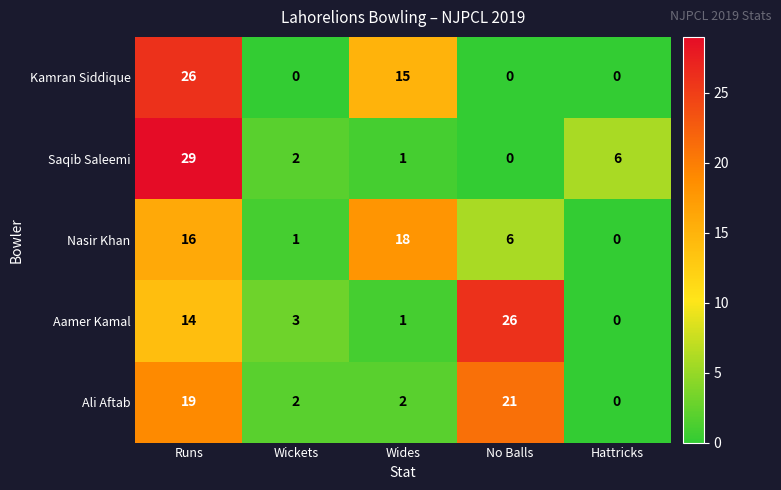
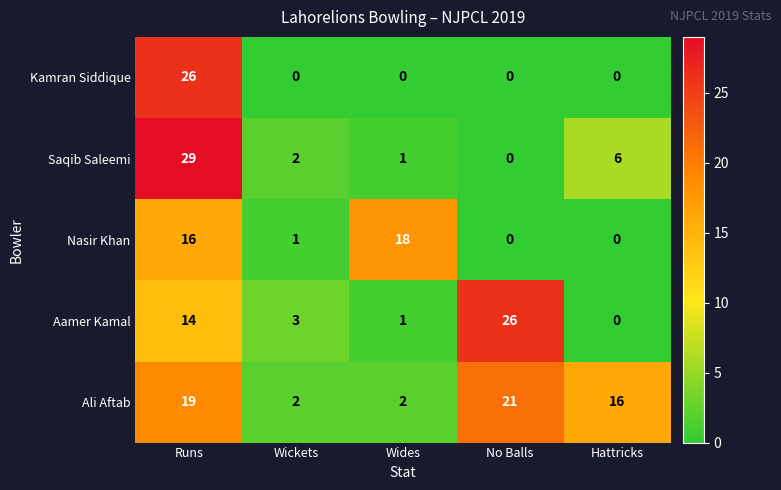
Kamran Siddique, Wides: 15 -> 0
Nasir Khan, No Balls: 6 -> 0
Ali Aftab, Hattricks: 0 -> 16
